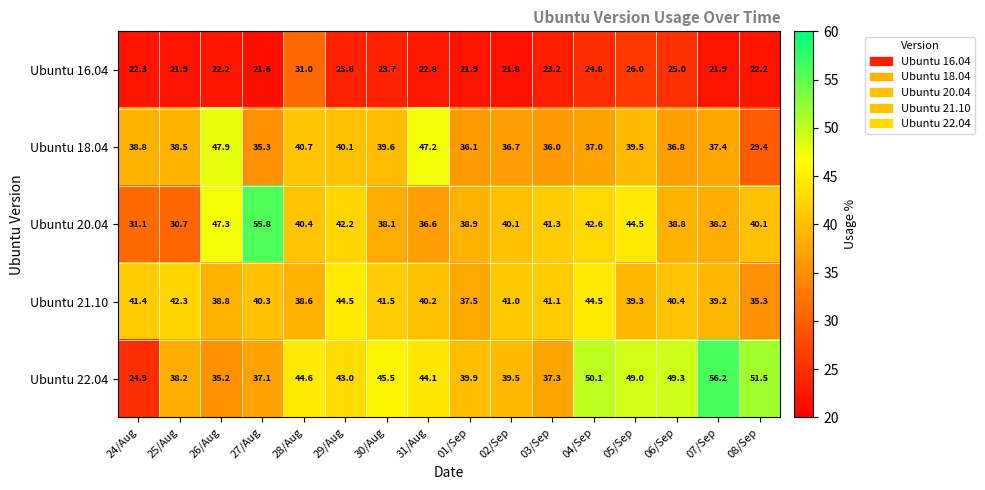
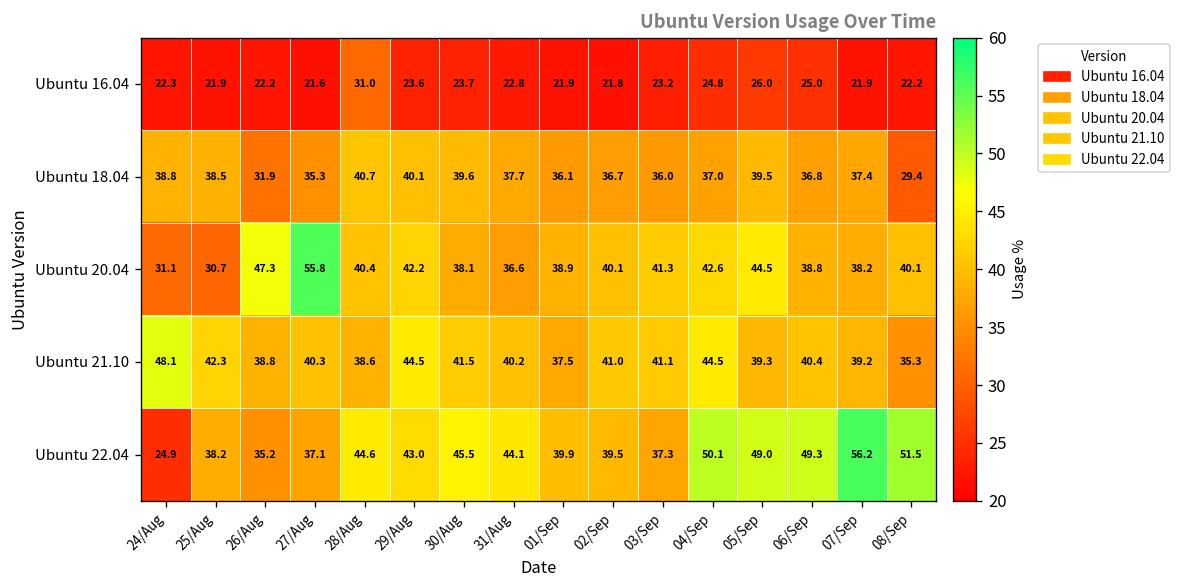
Ubuntu 18.04, 26/Aug: 47.9 -> 31.9
Ubuntu 18.04, 31/Aug: 47.2 -> 37.7
Ubuntu 21.10, 24/Aug: 41.4 -> 48.1
